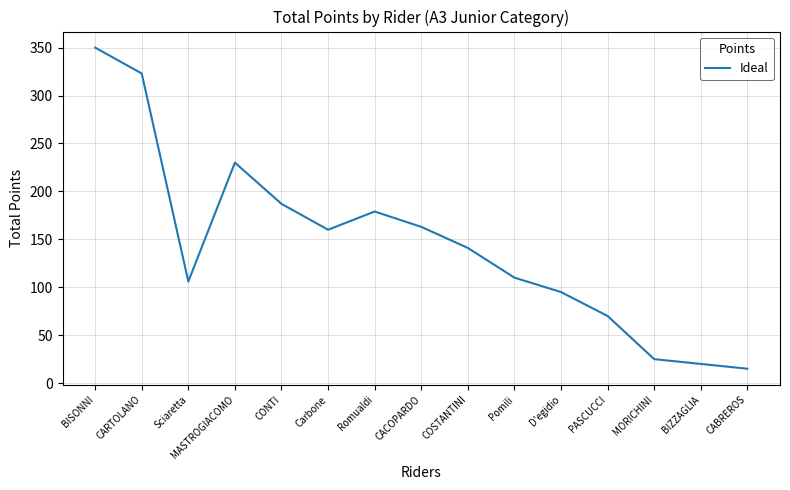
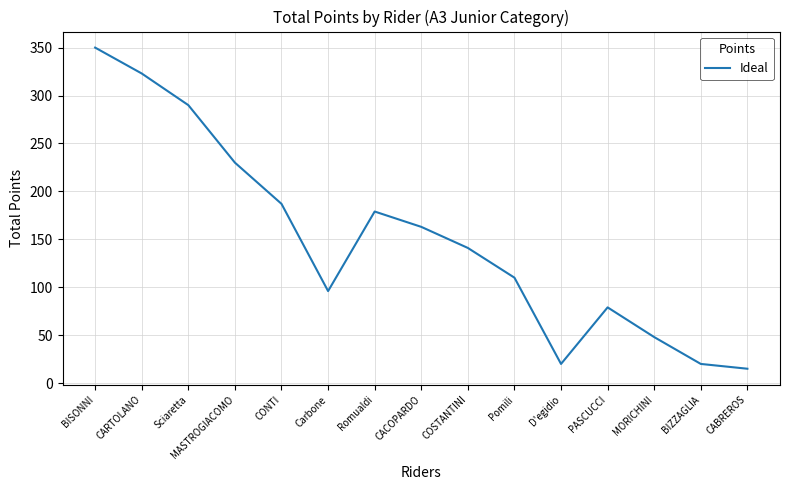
Sciaretta: 110 -> 290
Carbone: 160 -> 100
D'egidio: 100 -> 20
PASCUCCI: 70 -> 80
MORICHINI: 30 -> 50
